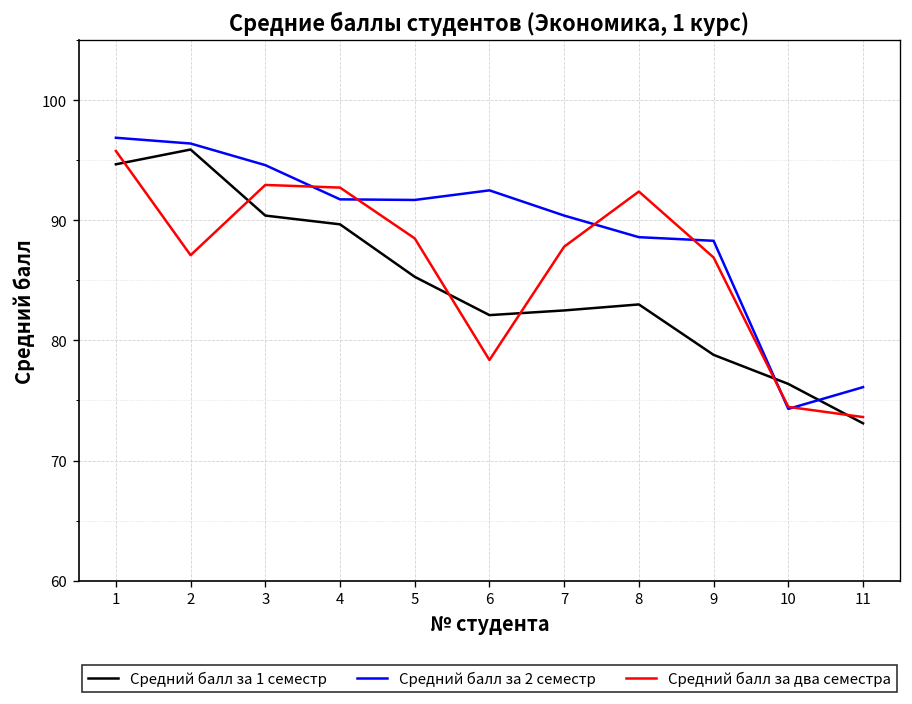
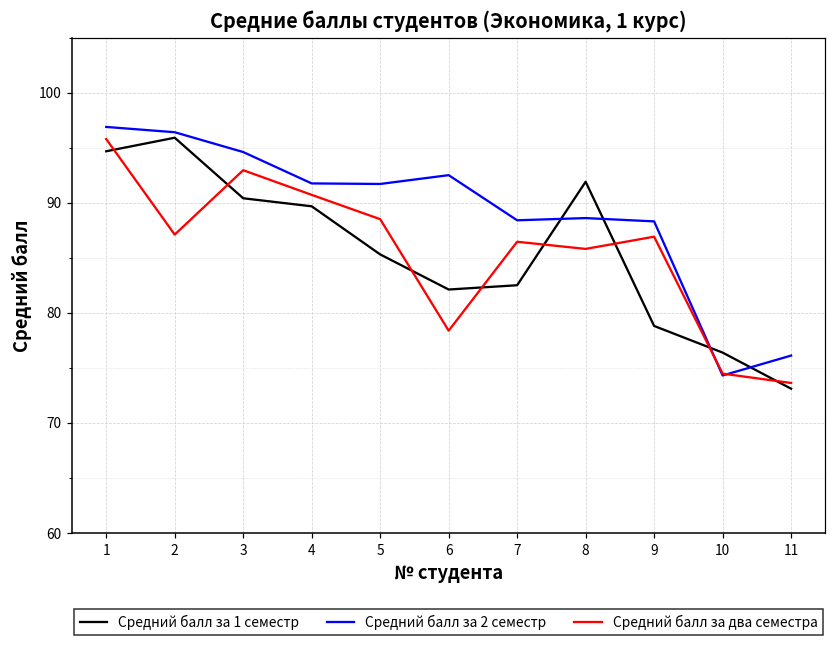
Средний балл за два семестра, 4: 92.7 -> 90.7
Средний балл за 2 семестр, 7: 90.4 -> 88.4
Средний балл за два семестра, 7: 87.8 -> 86.5
Средний балл за 1 семестр, 8: 83.0 -> 91.9
Средний балл за два семестра, 8: 92.4 -> 85.8
